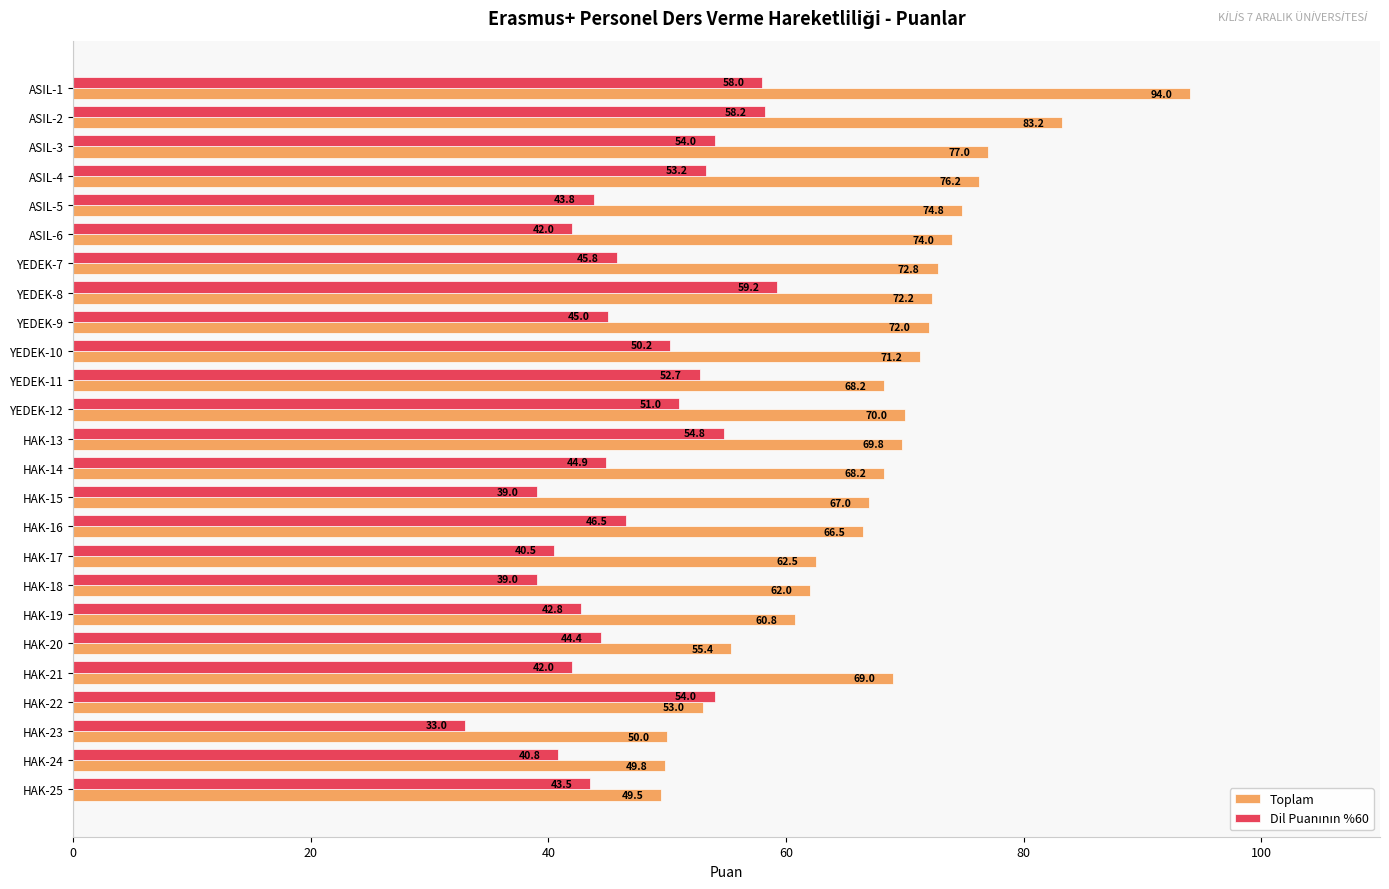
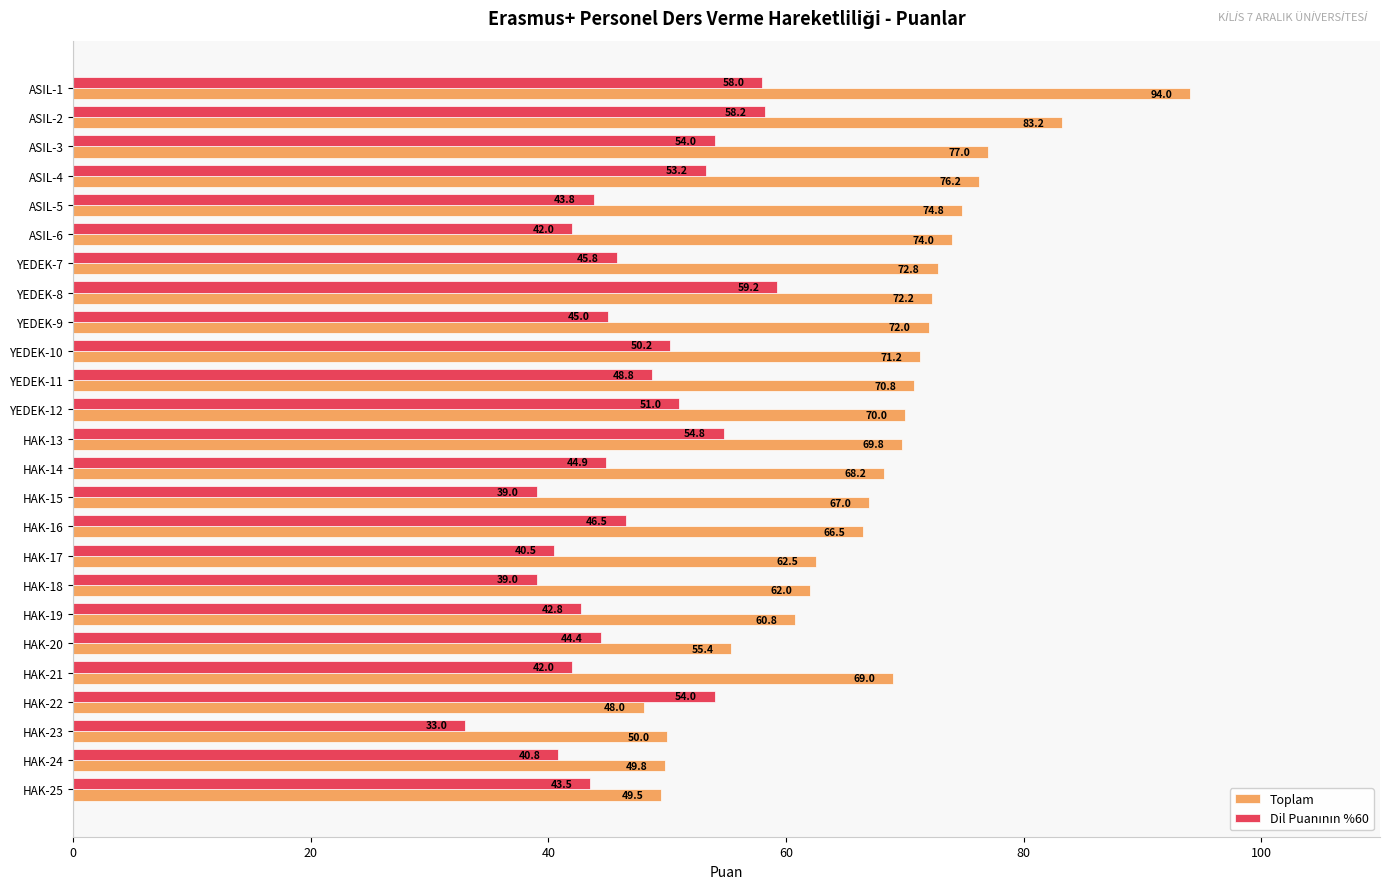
Dil Puanının %60, YEDEK-11: 52.7 -> 48.8
Toplam, YEDEK-11: 68.2 -> 70.8
Toplam, HAK-22: 53.0 -> 48.0
